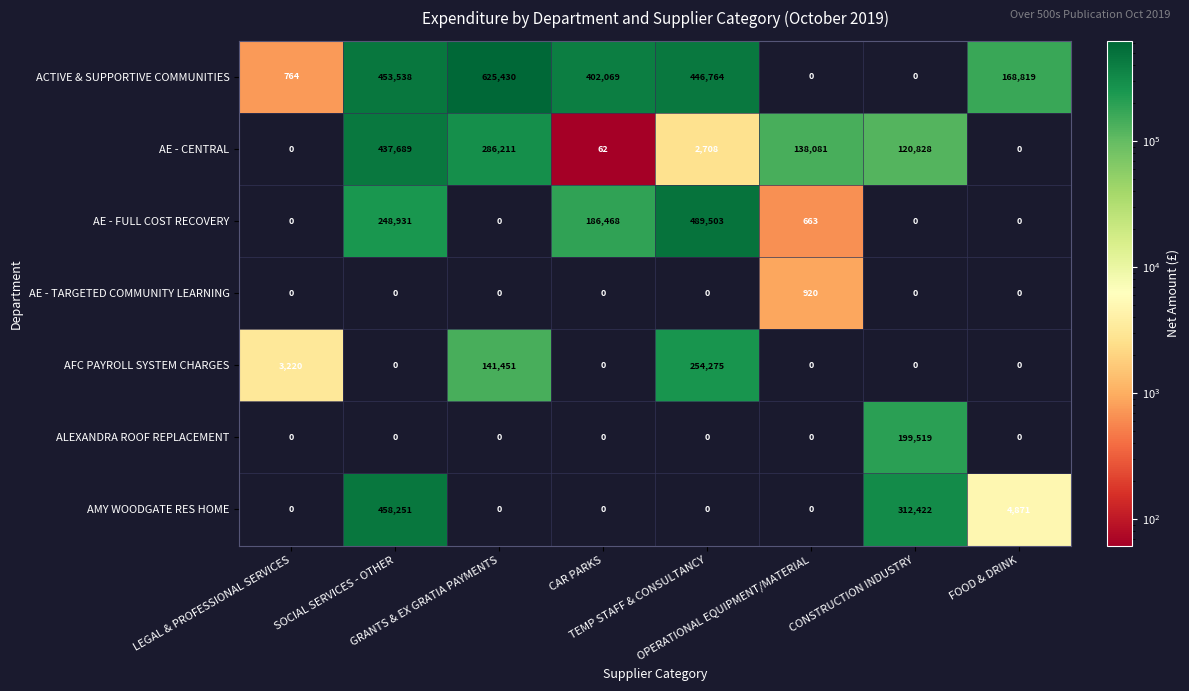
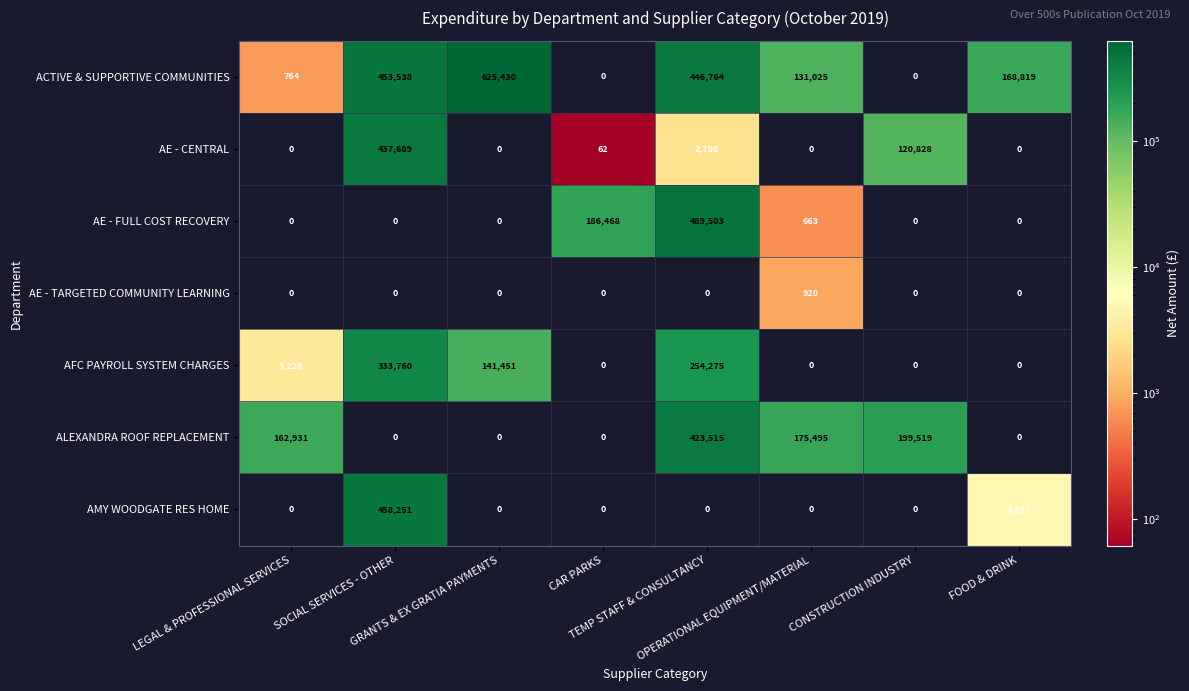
ACTIVE & SUPPORTIVE COMMUNITIES, CAR PARKS: 402,069 -> 0
ACTIVE & SUPPORTIVE COMMUNITIES, OPERATIONAL EQUIPMENT/MATERIAL: 0 -> 131,025
AE - CENTRAL, GRANTS & EX GRATIA PAYMENTS: 286,211 -> 0
AE - CENTRAL, OPERATIONAL EQUIPMENT/MATERIAL: 138,081 -> 0
AE - FULL COST RECOVERY, SOCIAL SERVICES - OTHER: 248,931 -> 0
AFC PAYROLL SYSTEM CHARGES, SOCIAL SERVICES - OTHER: 0 -> 333,760
ALEXANDRA ROOF REPLACEMENT, LEGAL & PROFESSIONAL SERVICES: 0 -> 162,931
ALEXANDRA ROOF REPLACEMENT, TEMP STAFF & CONSULTANCY: 0 -> 423,515
ALEXANDRA ROOF REPLACEMENT, OPERATIONAL EQUIPMENT/MATERIAL: 0 -> 175,495
AMY WOODGATE RES HOME, CONSTRUCTION INDUSTRY: 312,422 -> 0
